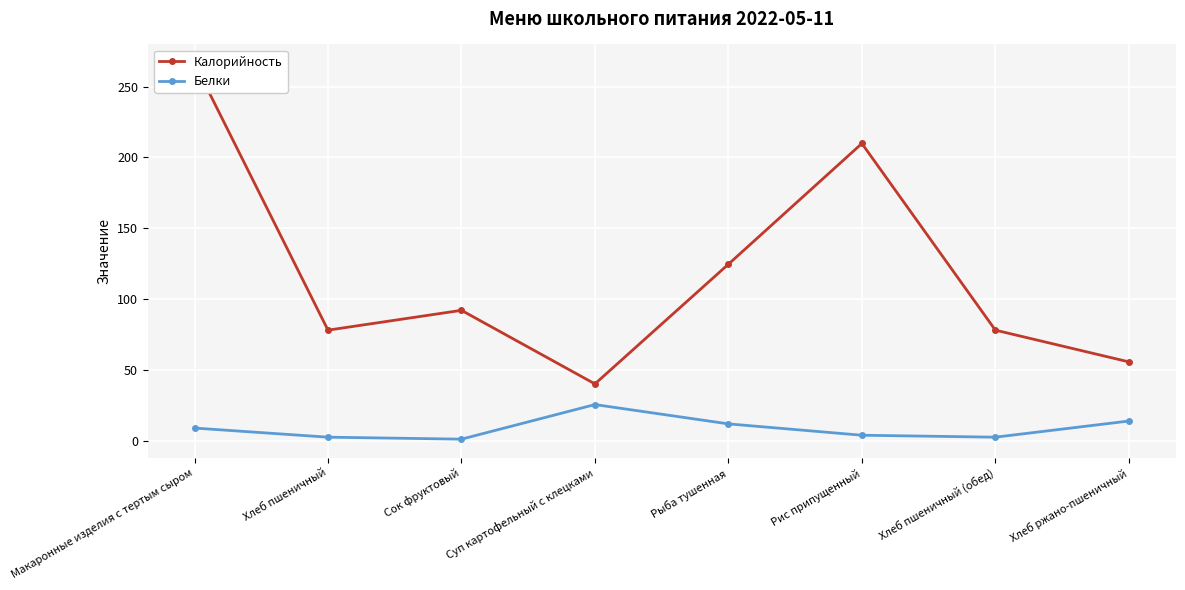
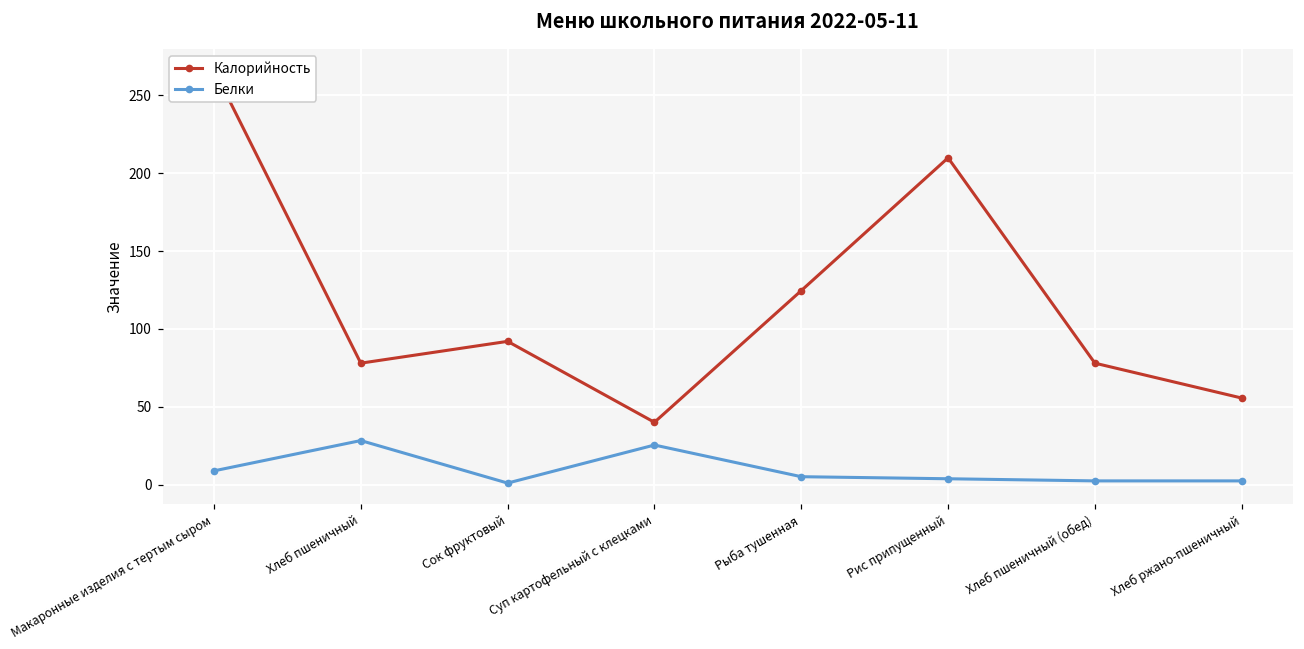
Белки, Хлеб пшеничный: 2 -> 28
Белки, Рыба тушенная: 12 -> 5
Белки, Хлеб ржано-пшеничный: 14 -> 2
